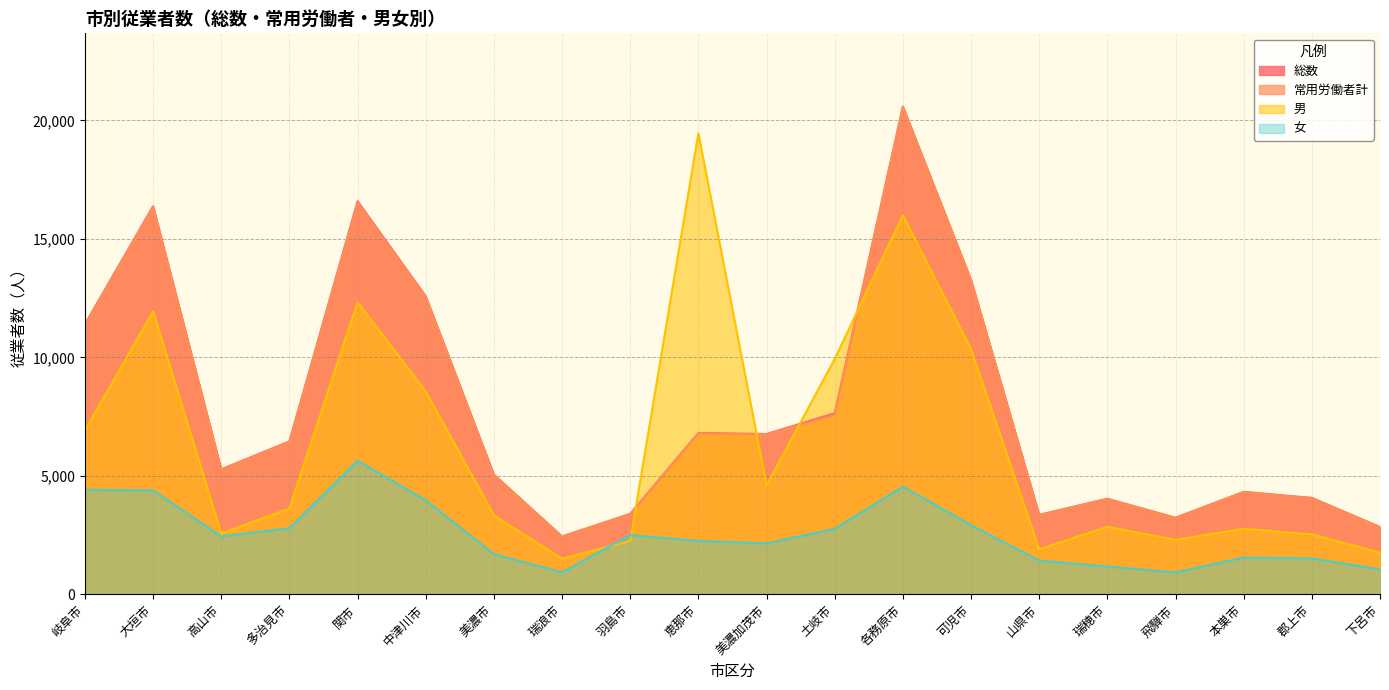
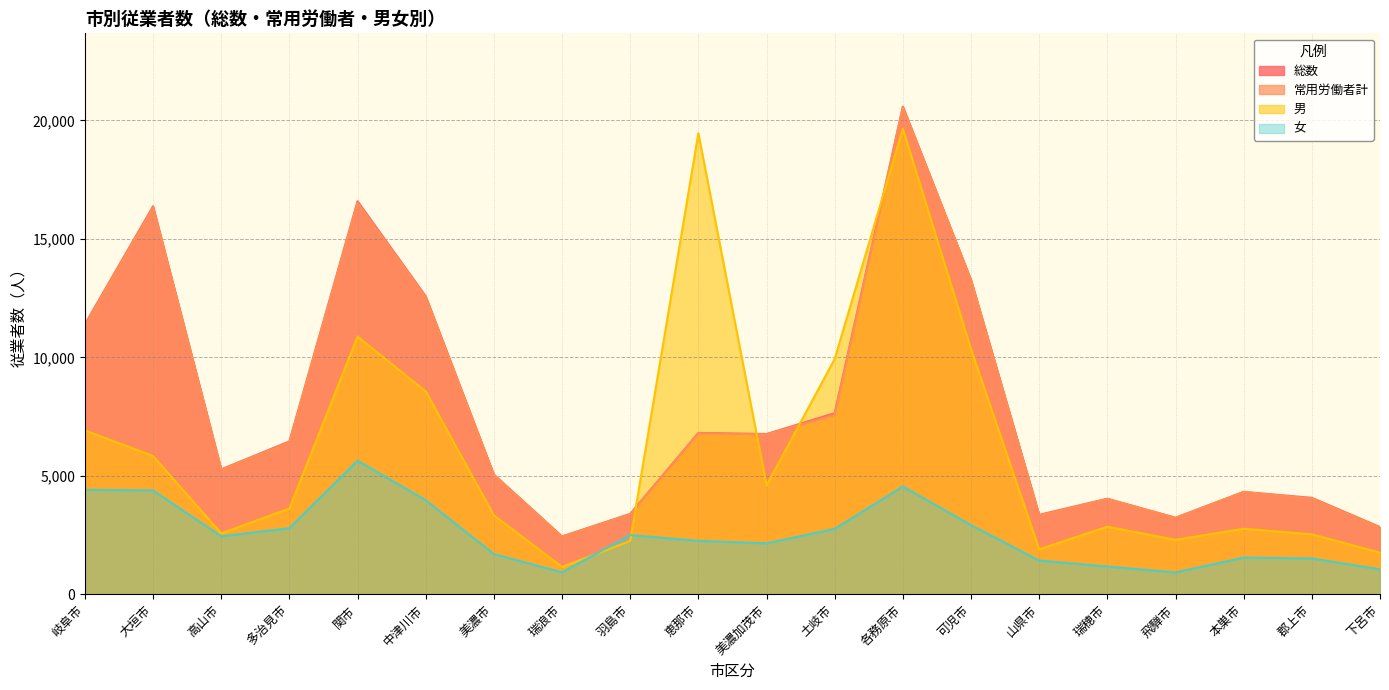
男, 大垣市: 11,900 -> 5,800
男, 関市: 12,300 -> 10,900
男, 瑞浪市: 1,500 -> 1,200
男, 各務原市: 16,000 -> 19,600
